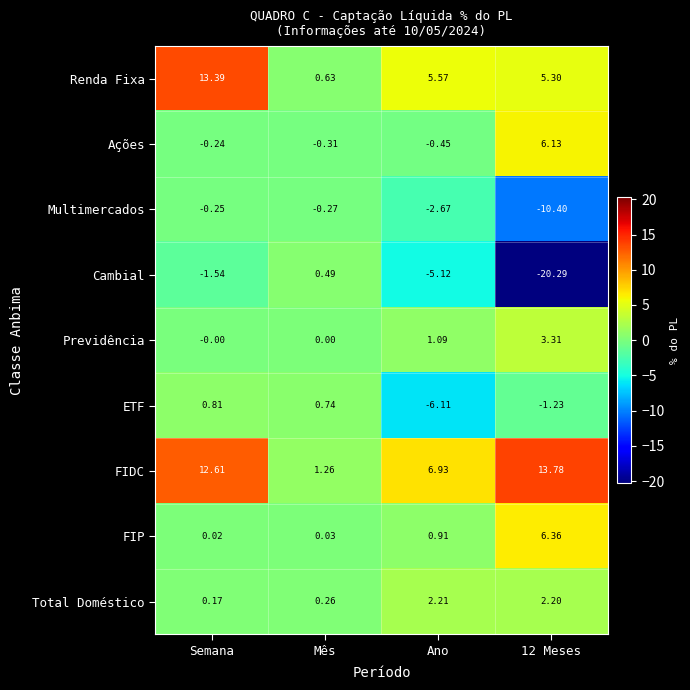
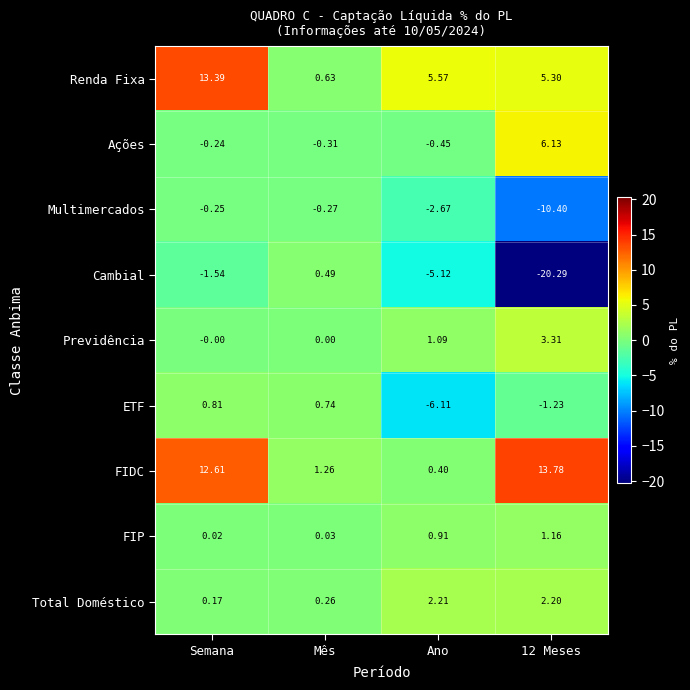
FIDC, Ano: 6.93 -> 0.40
FIP, 12 Meses: 6.36 -> 1.16
